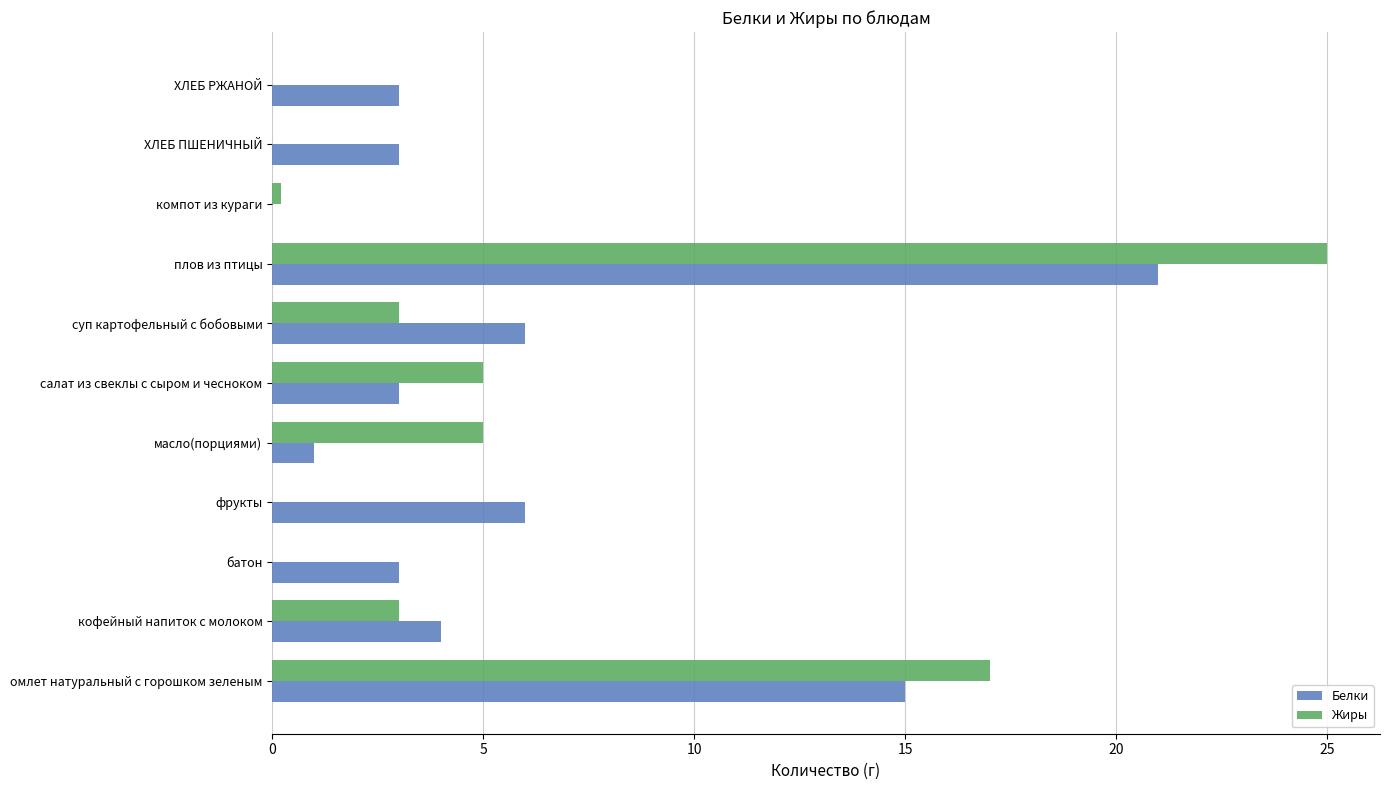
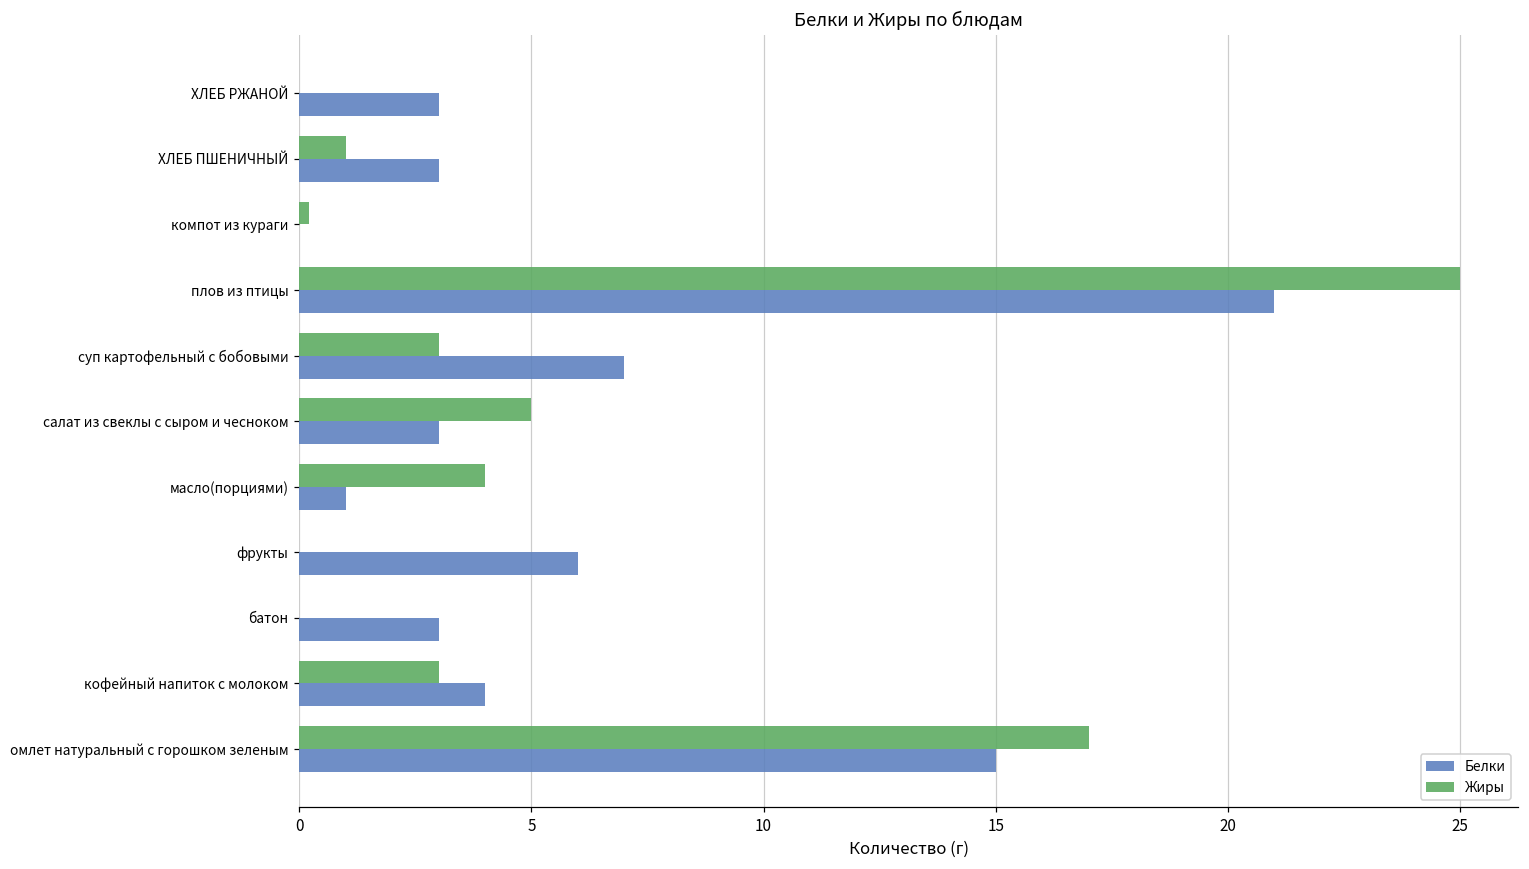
Жиры, ХЛЕБ ПШЕНИЧНЫЙ: 0 -> 1
Белки, суп картофельный с бобовыми: 6 -> 7
Жиры, масло(порциями): 5 -> 4
